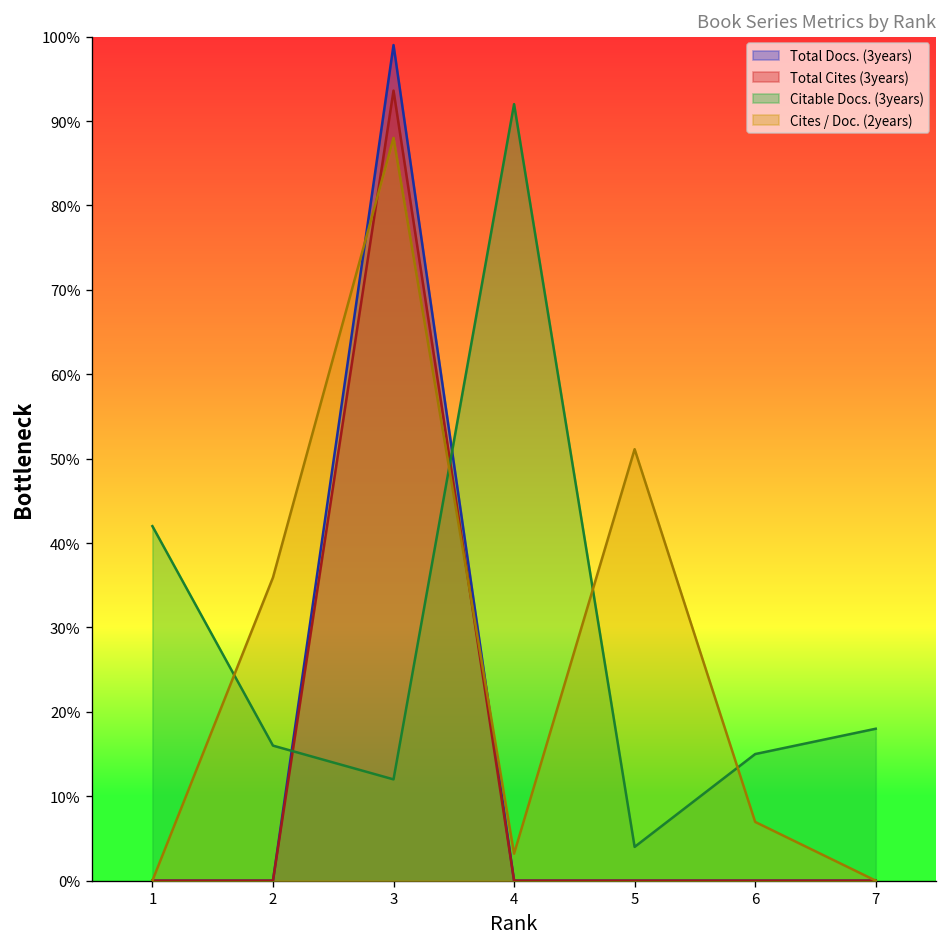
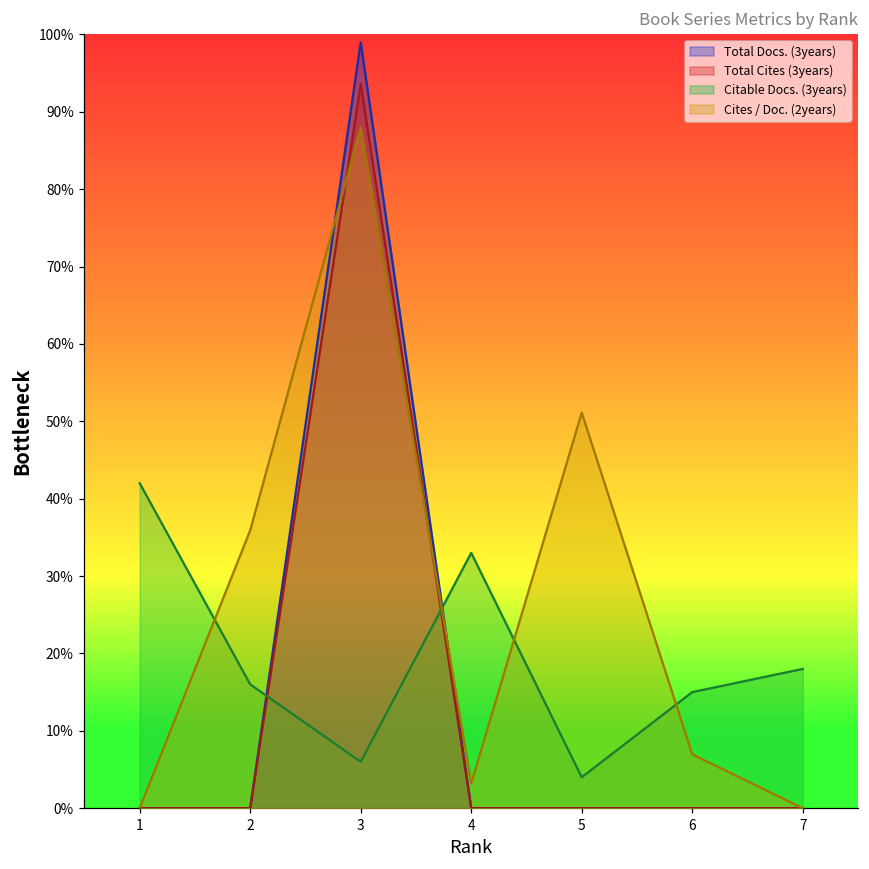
Citable Docs. (3years), 3: 12% -> 6%
Citable Docs. (3years), 4: 92% -> 33%
